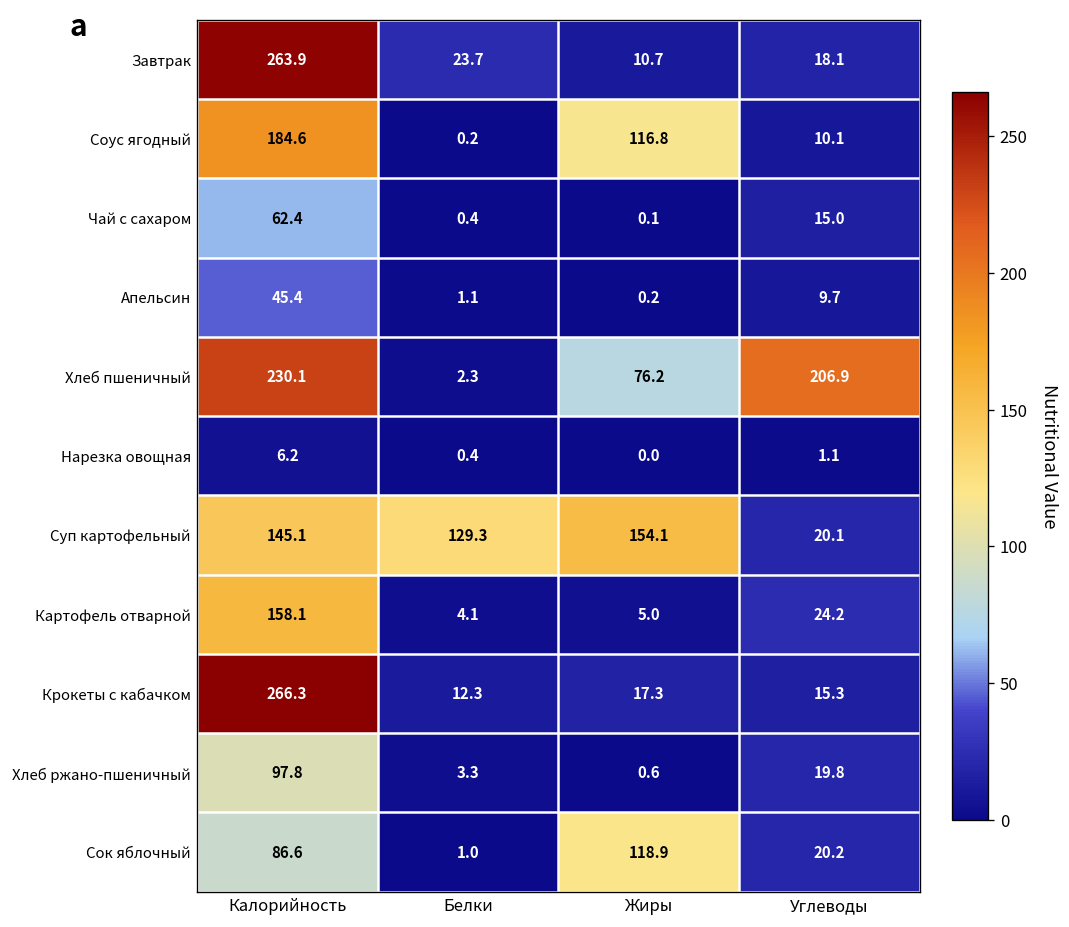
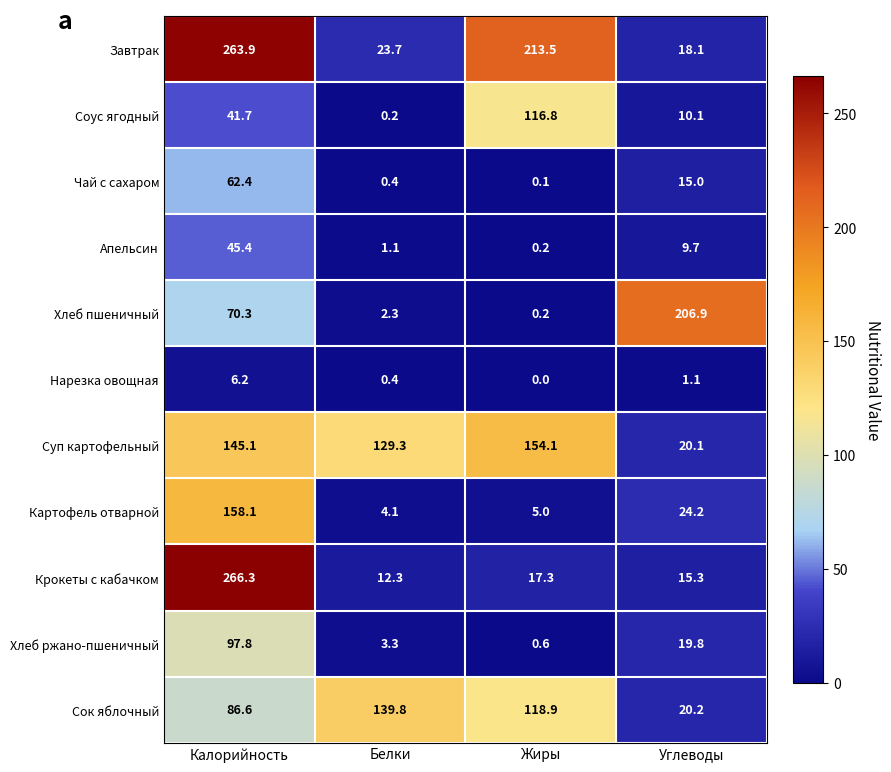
Завтрак, Жиры: 10.7 -> 213.5
Соус ягодный, Калорийность: 184.6 -> 41.7
Хлеб пшеничный, Калорийность: 230.1 -> 70.3
Хлеб пшеничный, Жиры: 76.2 -> 0.2
Сок яблочный, Белки: 1.0 -> 139.8
